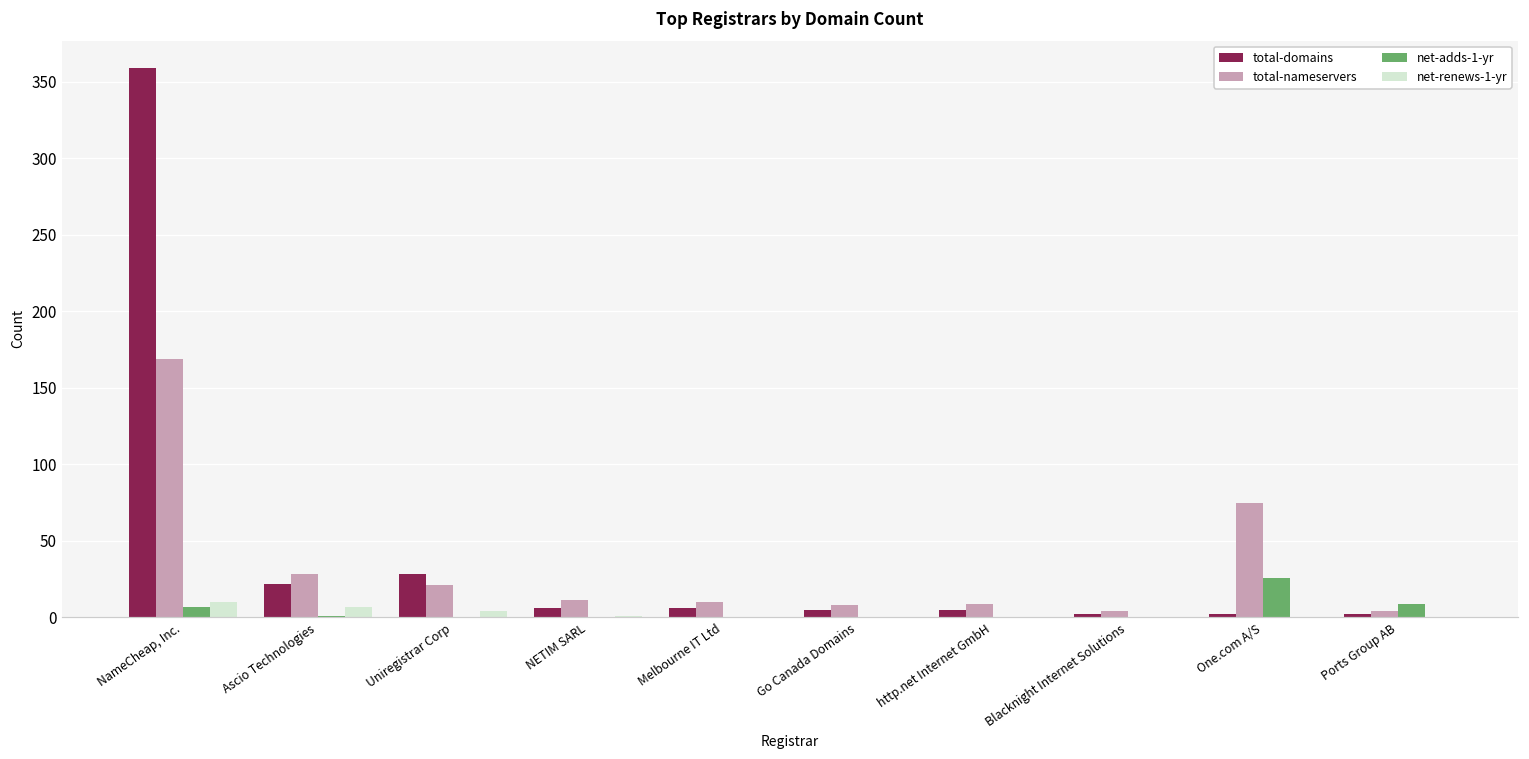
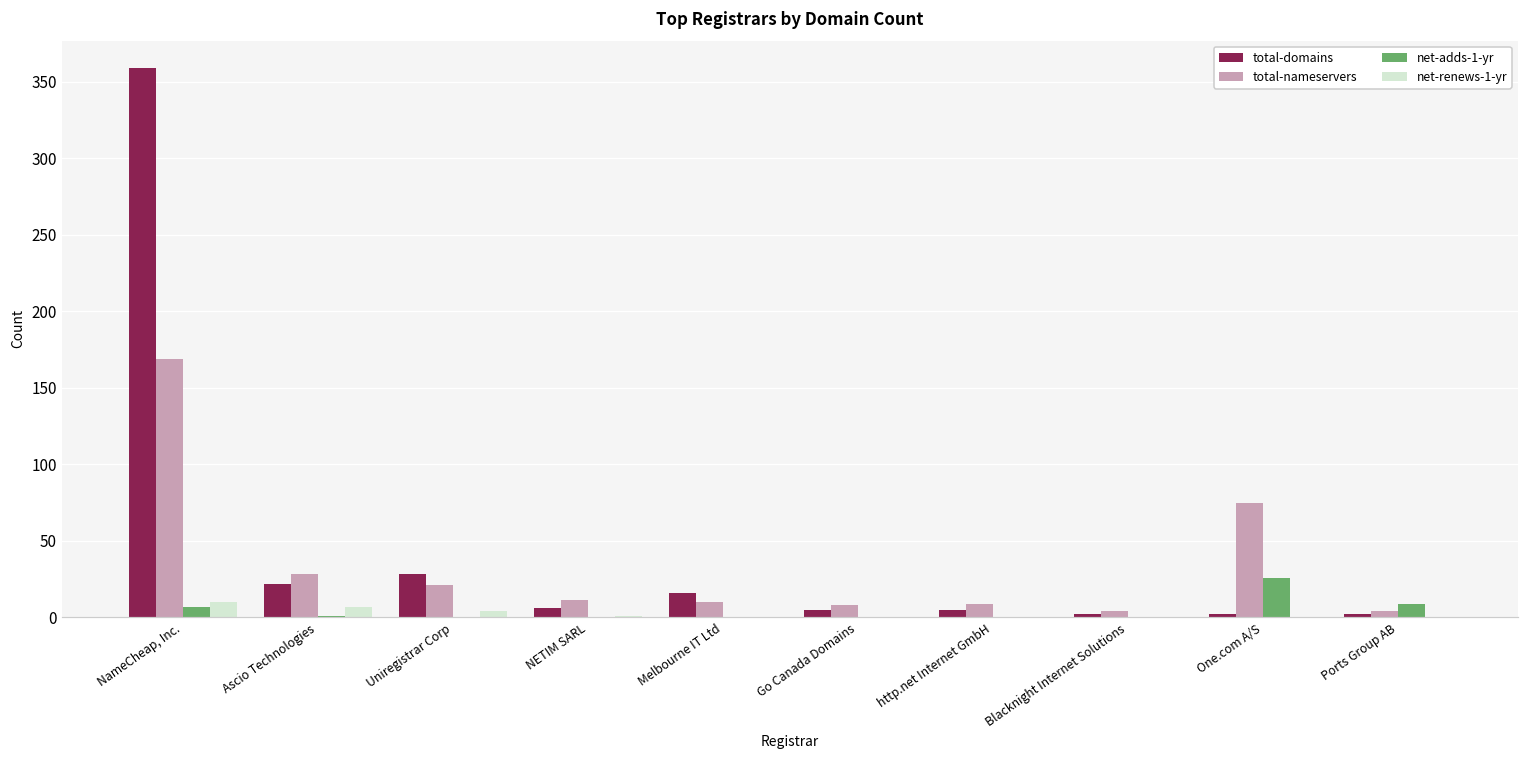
total-domains, Melbourne IT Ltd: 6 -> 16
